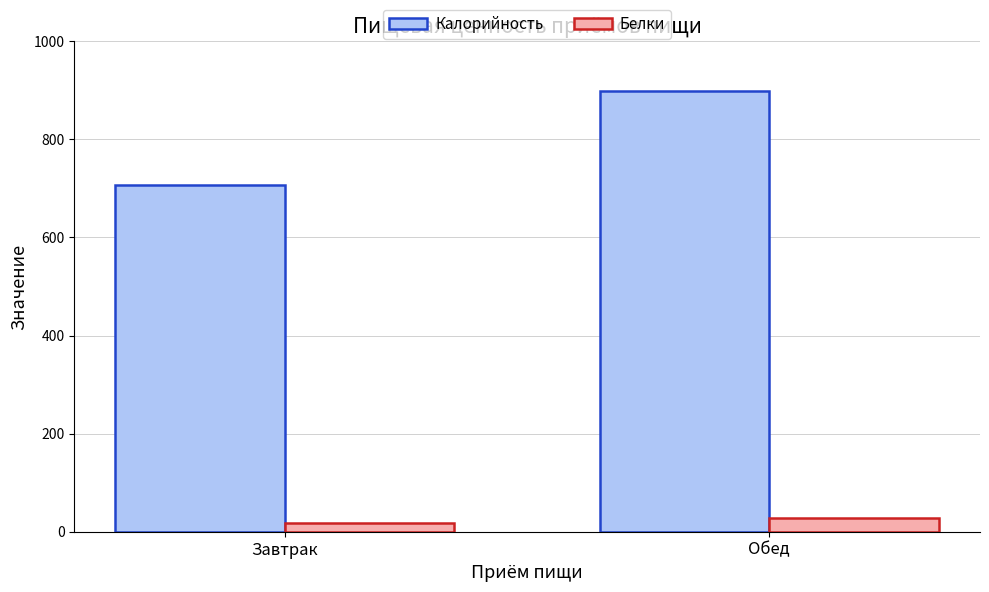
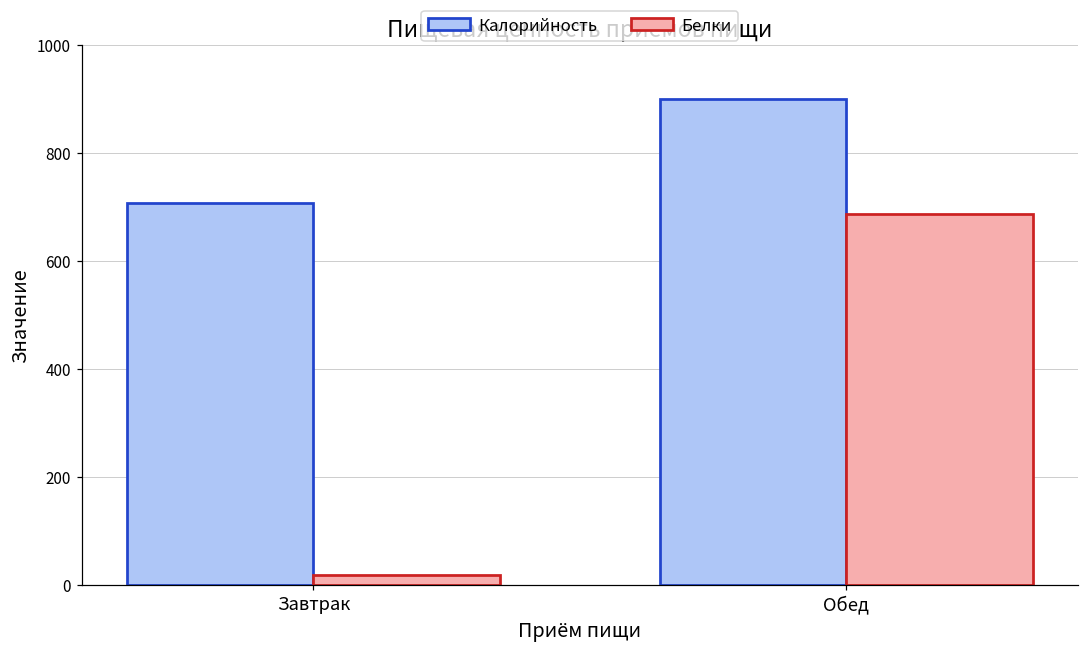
Белки, Обед: 30 -> 690
